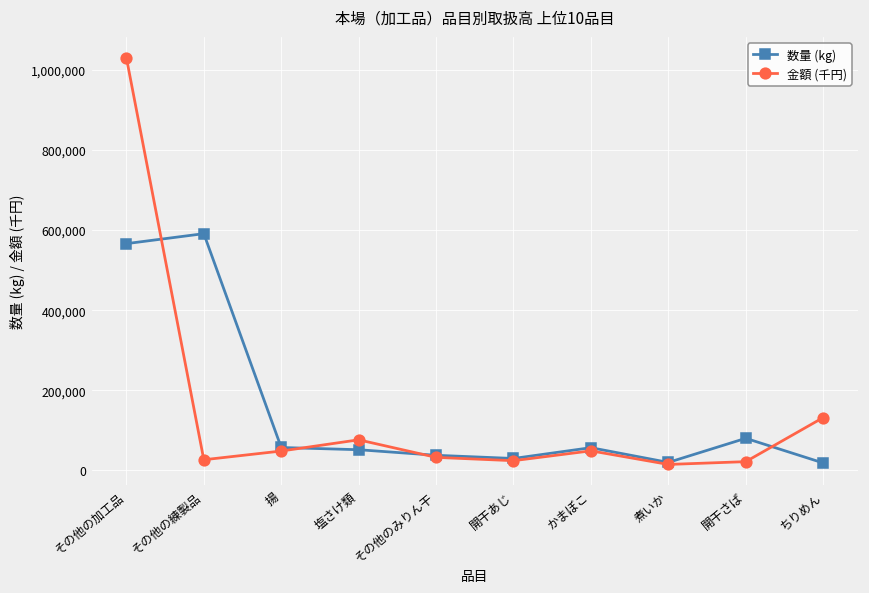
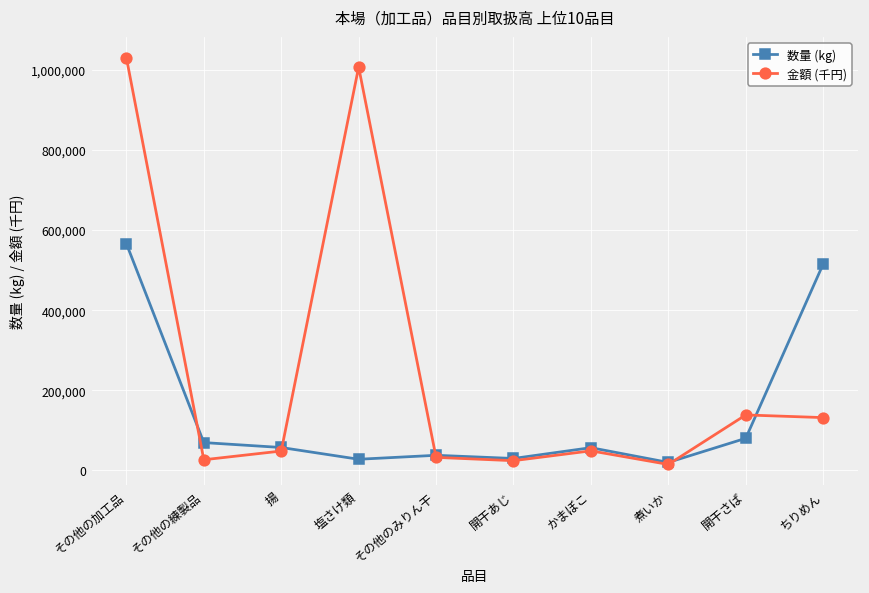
数量 (kg), その他の練製品: 590,000 -> 70,000
数量 (kg), 塩さけ類: 50,000 -> 30,000
金額 (千円), 塩さけ類: 80,000 -> 1,010,000
金額 (千円), 開干さば: 20,000 -> 140,000
数量 (kg), ちりめん: 20,000 -> 520,000
